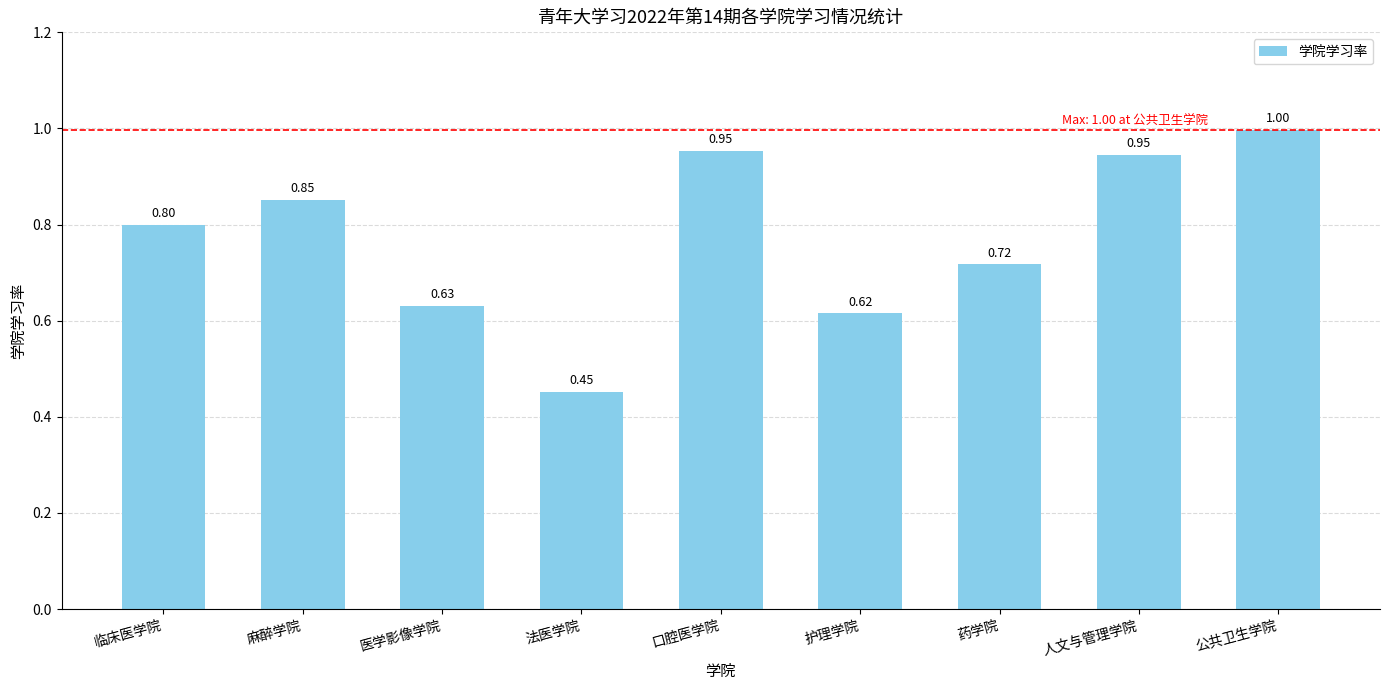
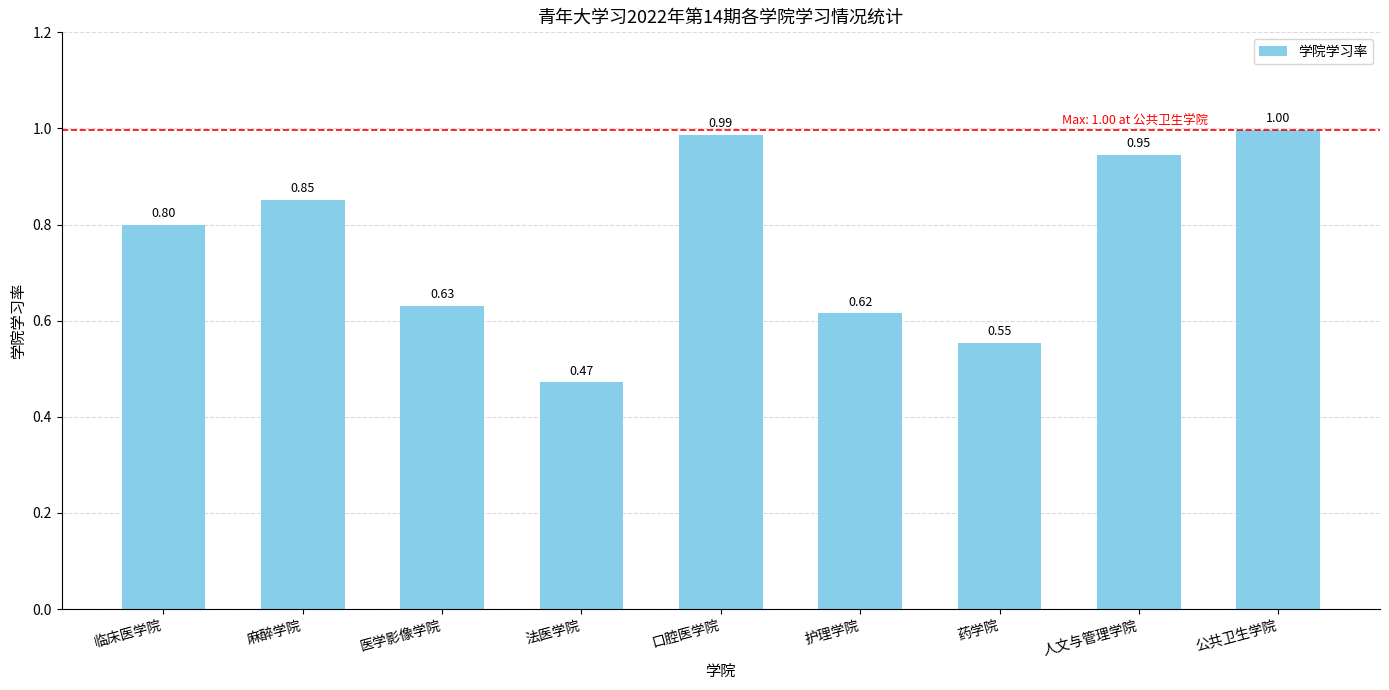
法医学院: 0.45 -> 0.47
口腔医学院: 0.95 -> 0.99
药学院: 0.72 -> 0.55
